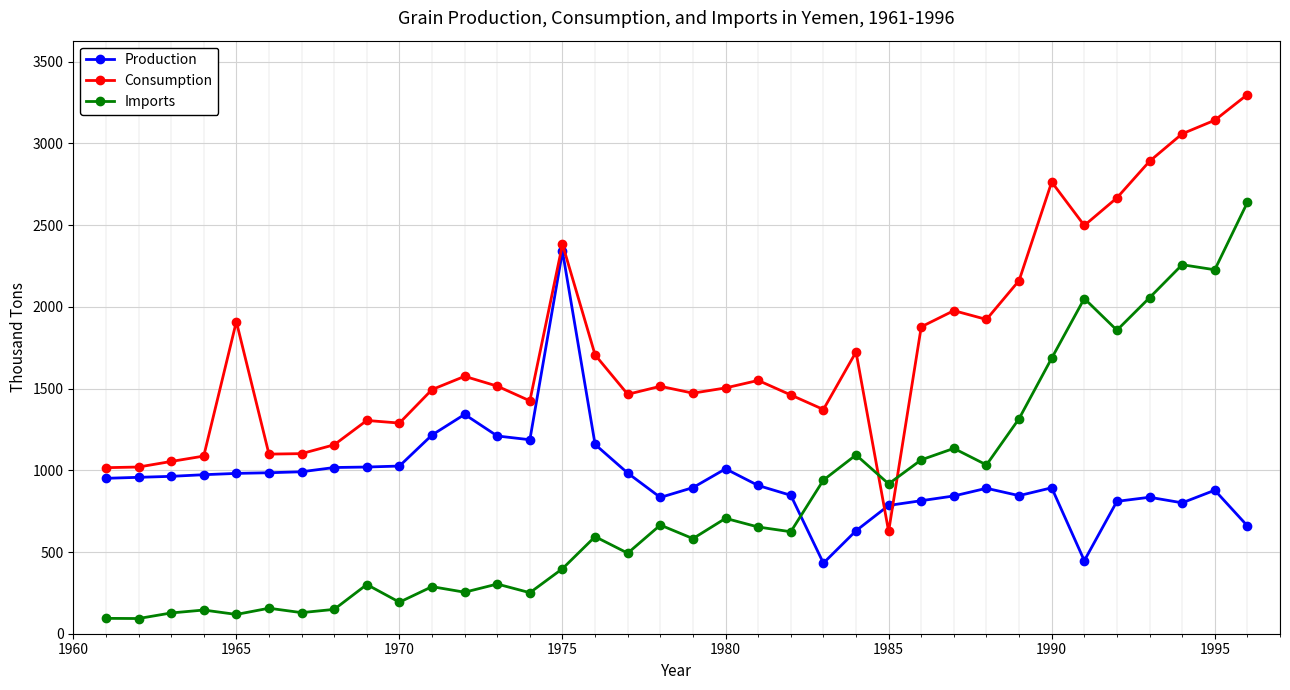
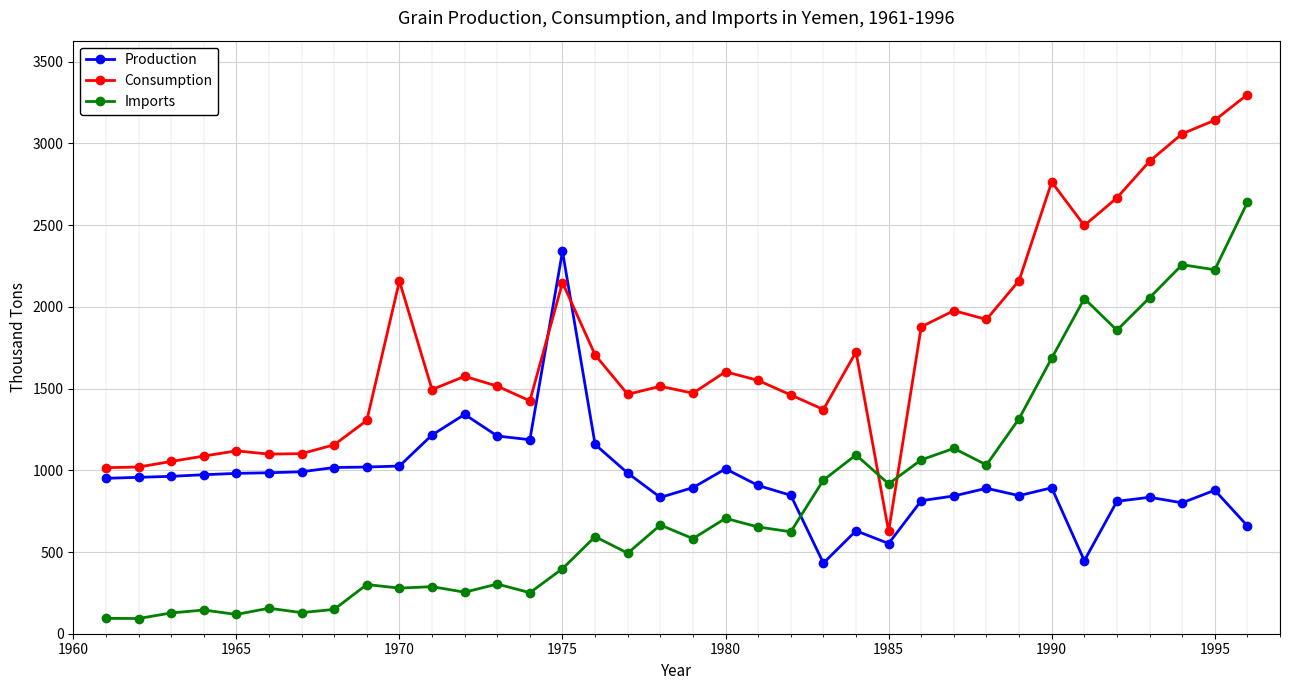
Consumption, 1965: 1910 -> 1120
Consumption, 1970: 1290 -> 2160
Imports, 1970: 190 -> 280
Consumption, 1975: 2380 -> 2150
Consumption, 1980: 1500 -> 1600
Production, 1985: 790 -> 550
